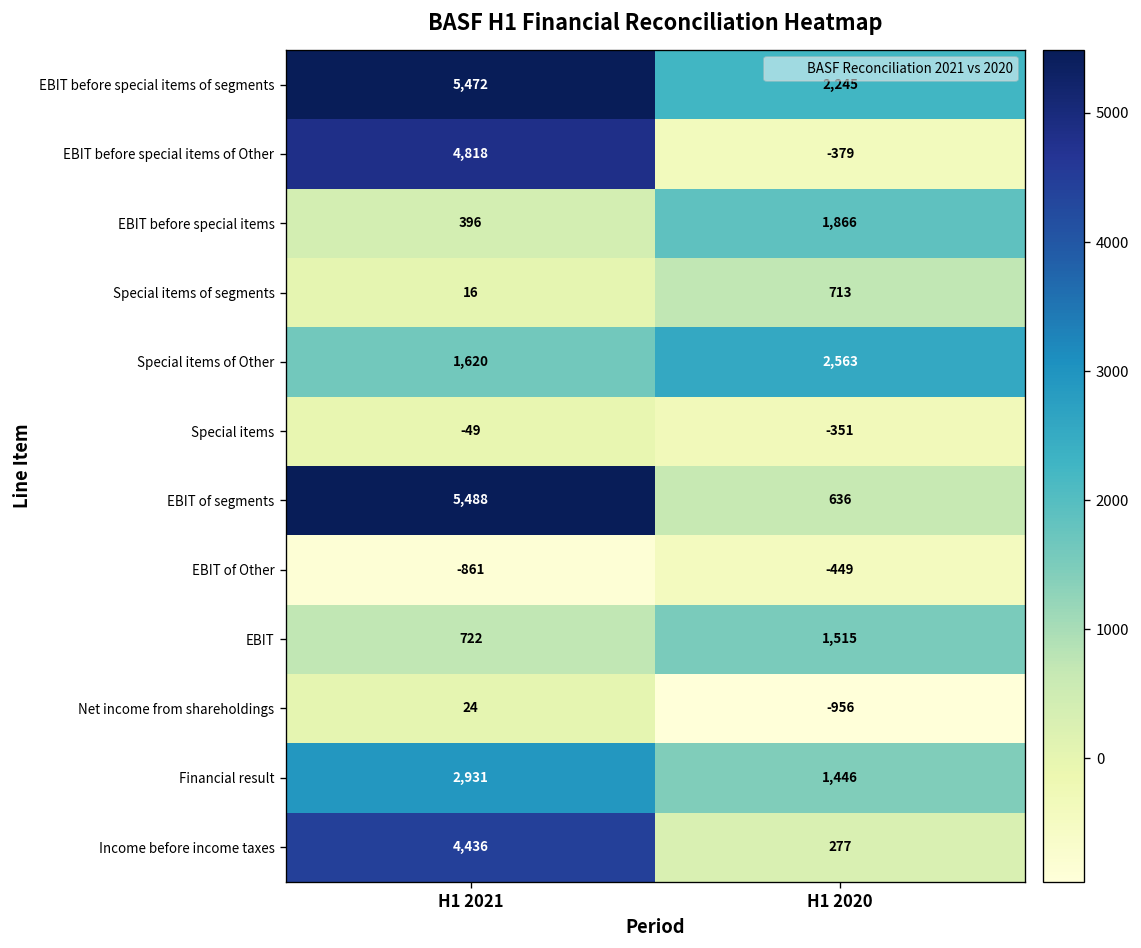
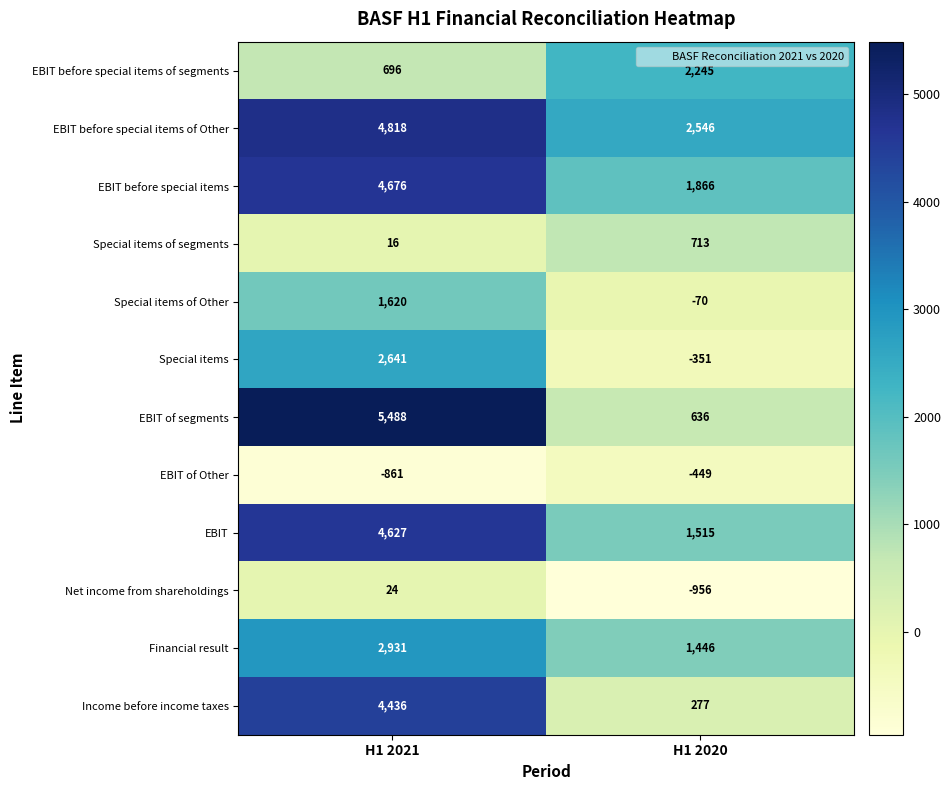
EBIT before special items of segments, H1 2021: 5,472 -> 696
EBIT before special items of Other, H1 2020: -379 -> 2,546
EBIT before special items, H1 2021: 396 -> 4,676
Special items of Other, H1 2020: 2,563 -> -70
Special items, H1 2021: -49 -> 2,641
EBIT, H1 2021: 722 -> 4,627
